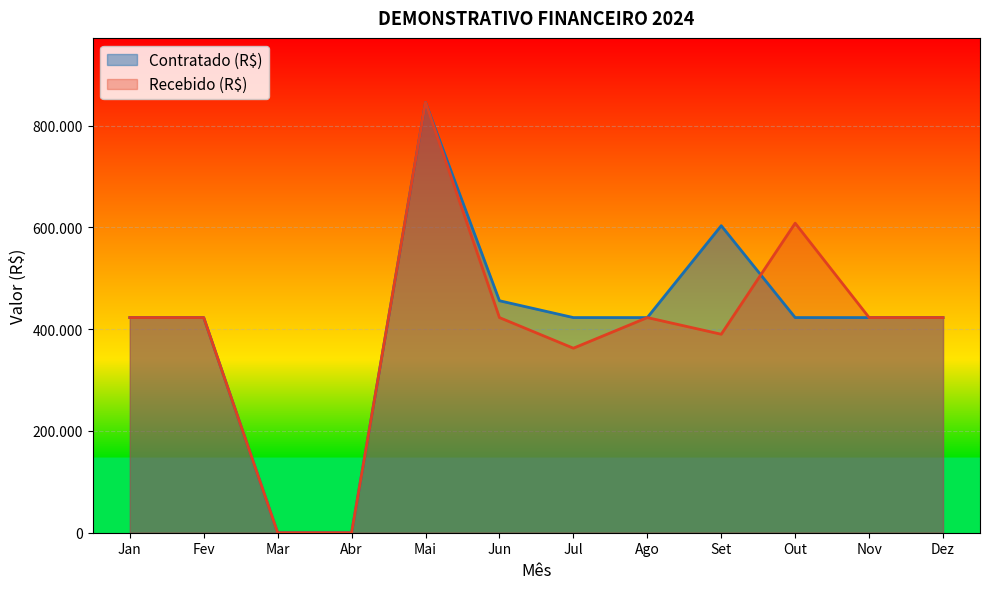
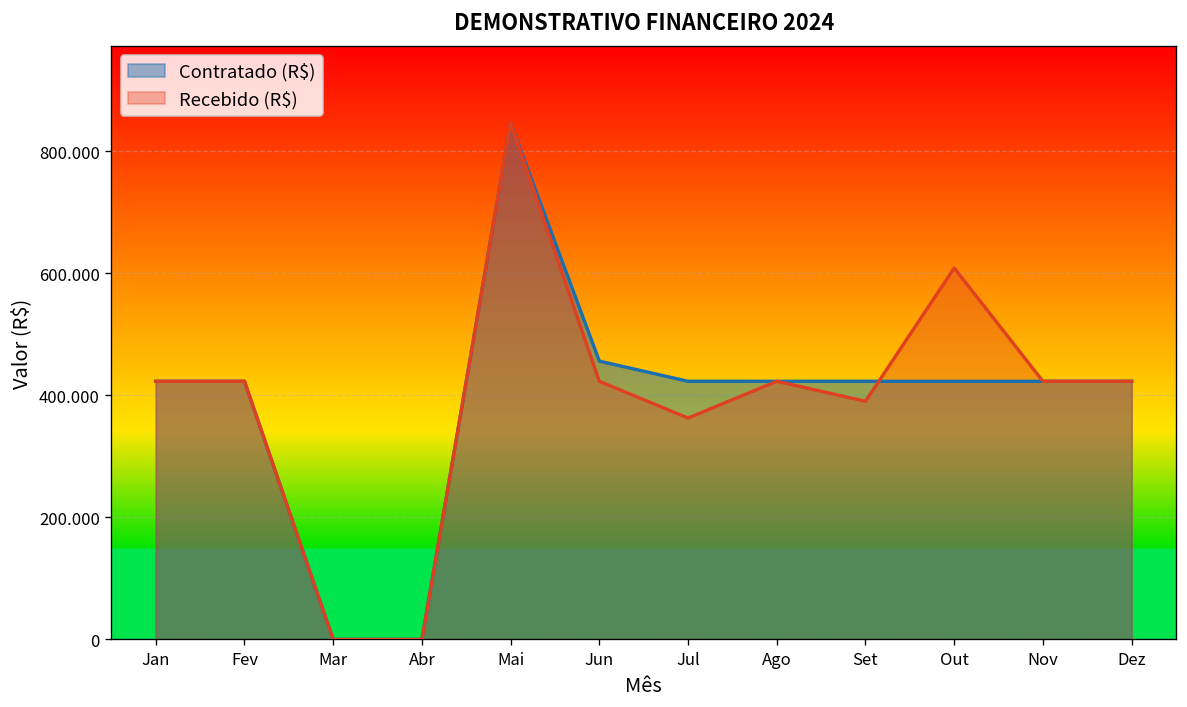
Contratado (R$), Set: 600 -> 420
